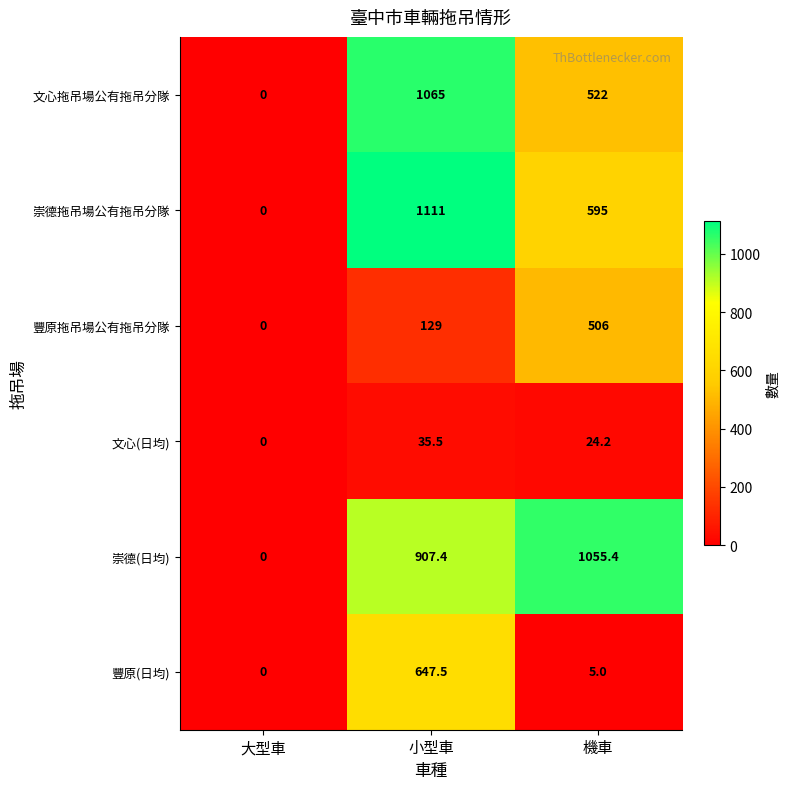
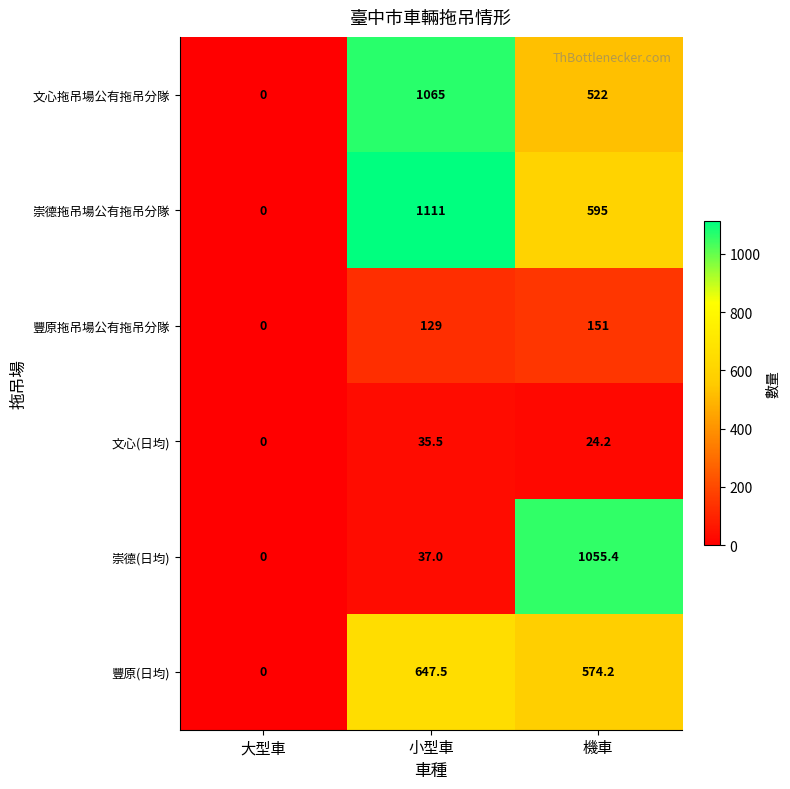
豐原拖吊場公有拖吊分隊, 機車: 506 -> 151
崇德(日均), 小型車: 907.4 -> 37.0
豐原(日均), 機車: 5.0 -> 574.2
